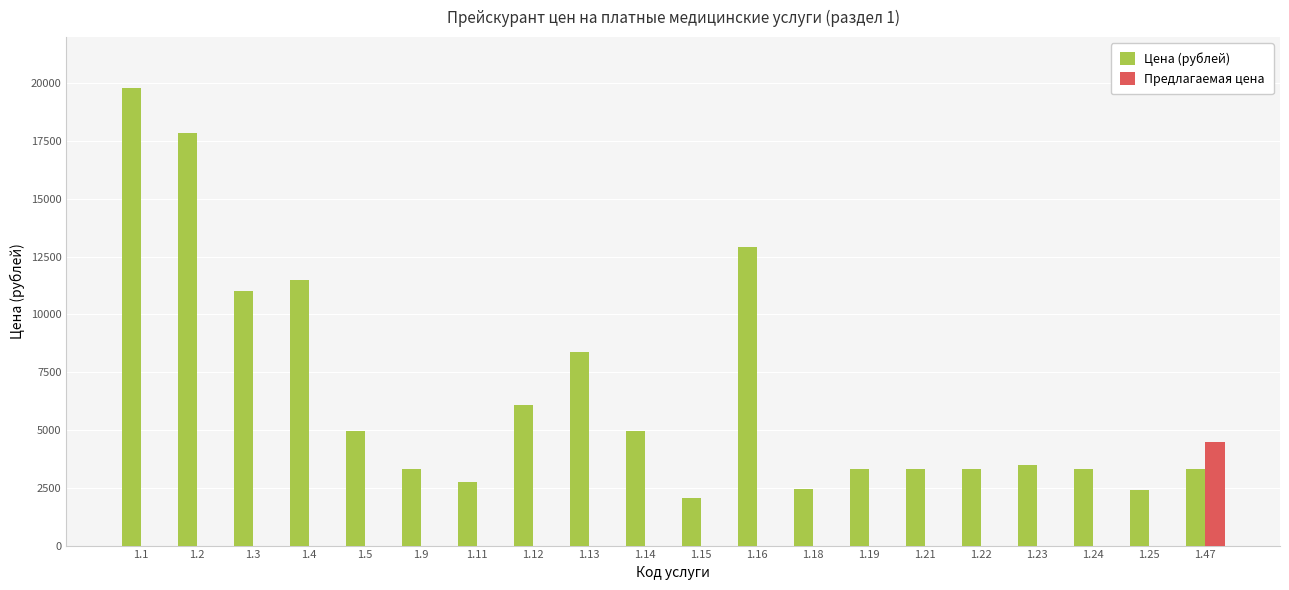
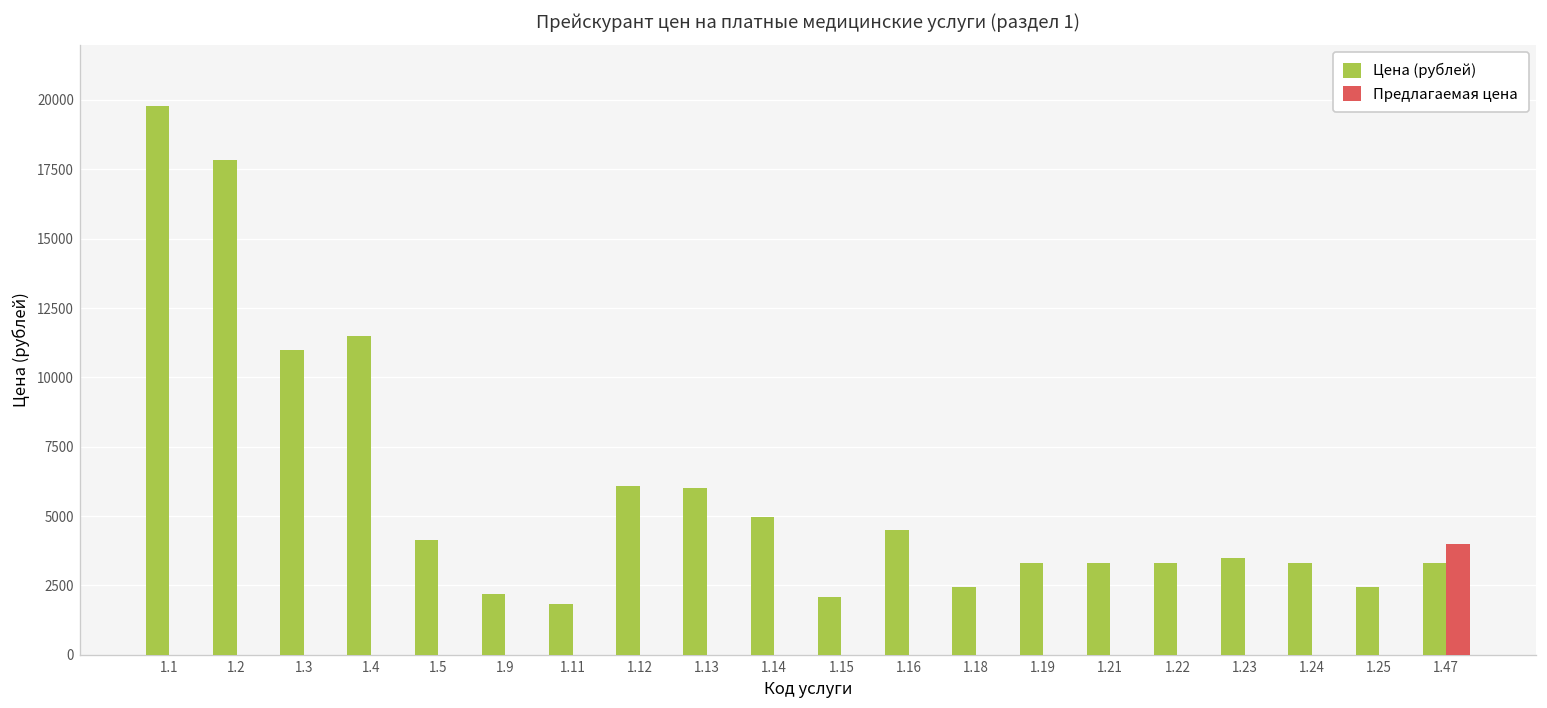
Цена (рублей), 1.5: 5000 -> 4100
Цена (рублей), 1.9: 3300 -> 2200
Цена (рублей), 1.11: 2800 -> 1800
Цена (рублей), 1.13: 8400 -> 6000
Цена (рублей), 1.16: 12900 -> 4500
Предлагаемая цена, 1.47: 4500 -> 4000
